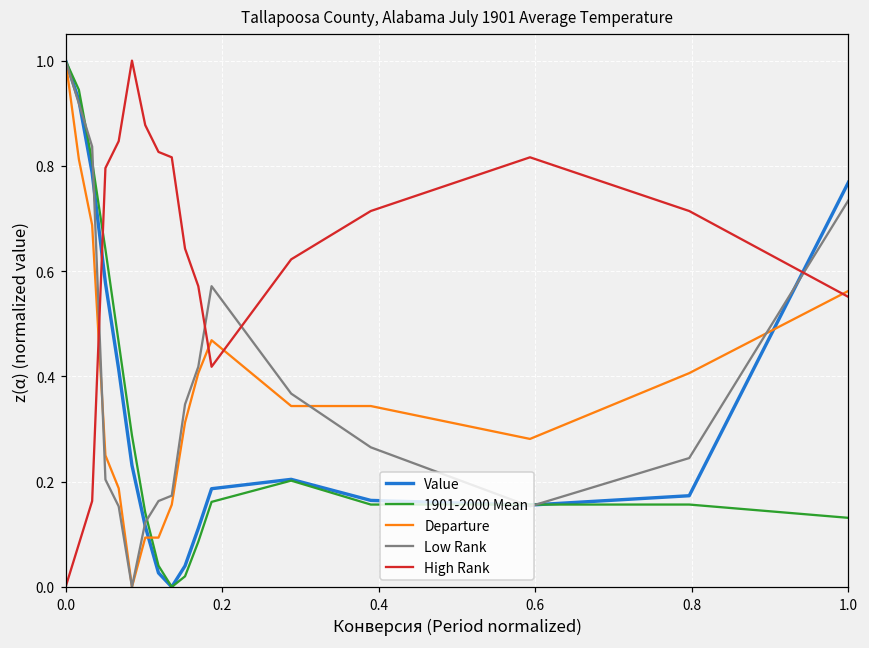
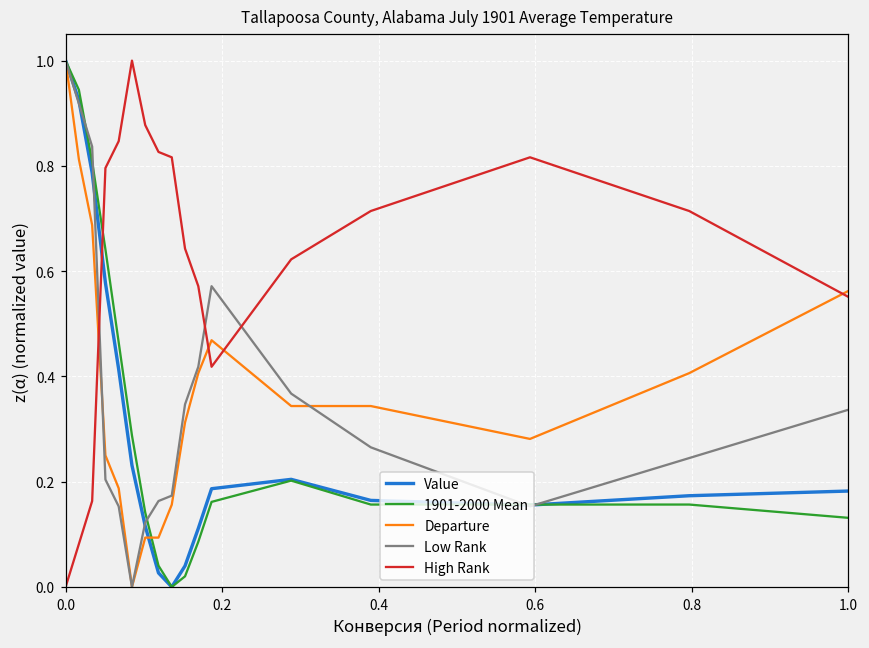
Value, 1.0: 0.77 -> 0.18
Low Rank, 1.0: 0.73 -> 0.34
